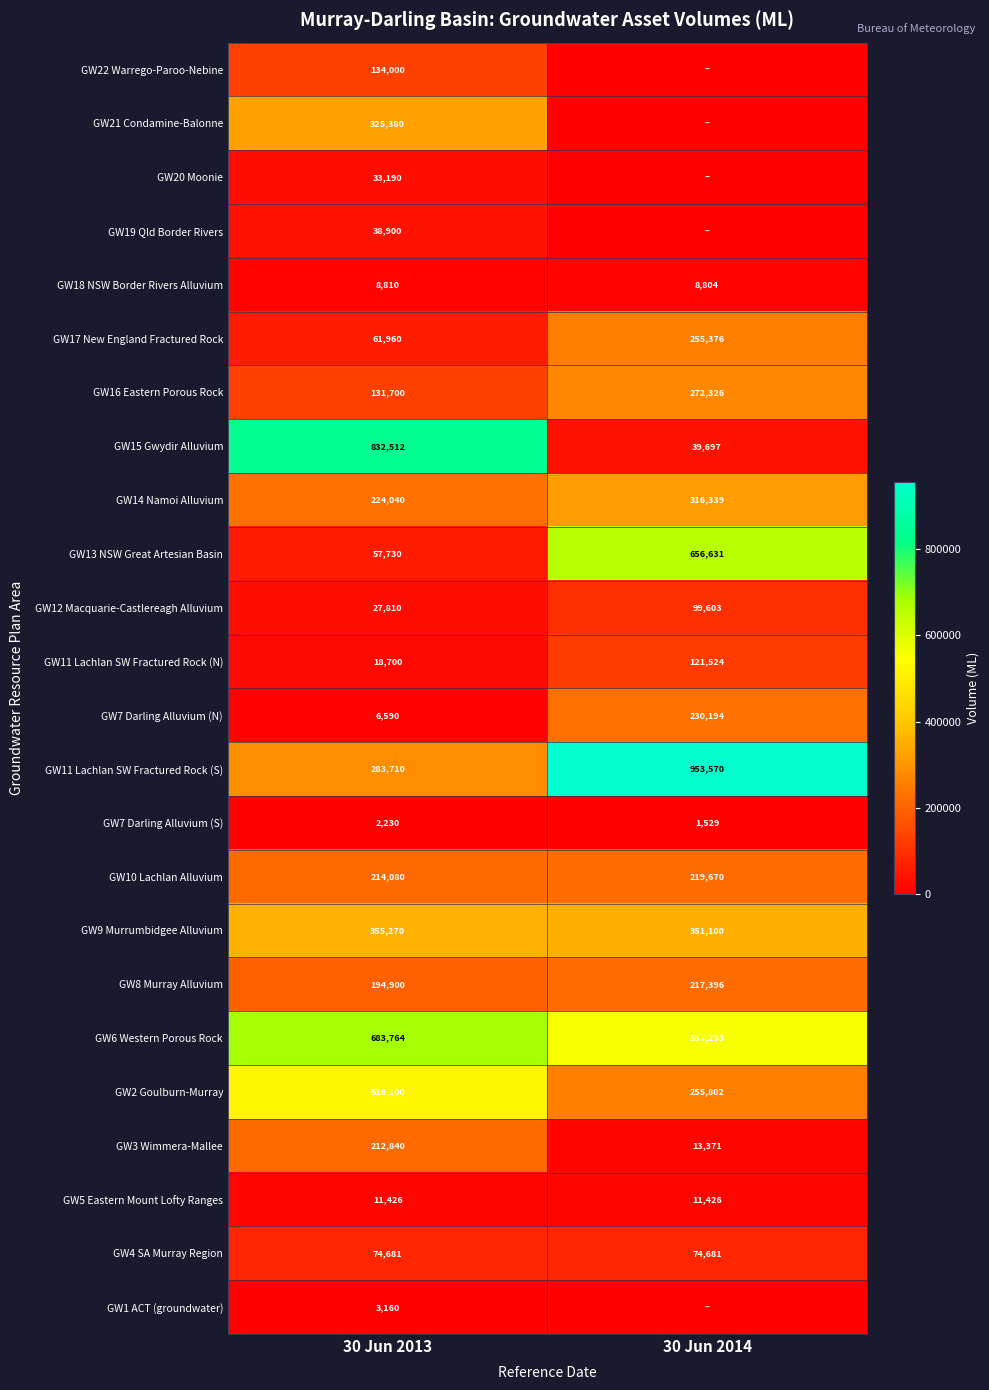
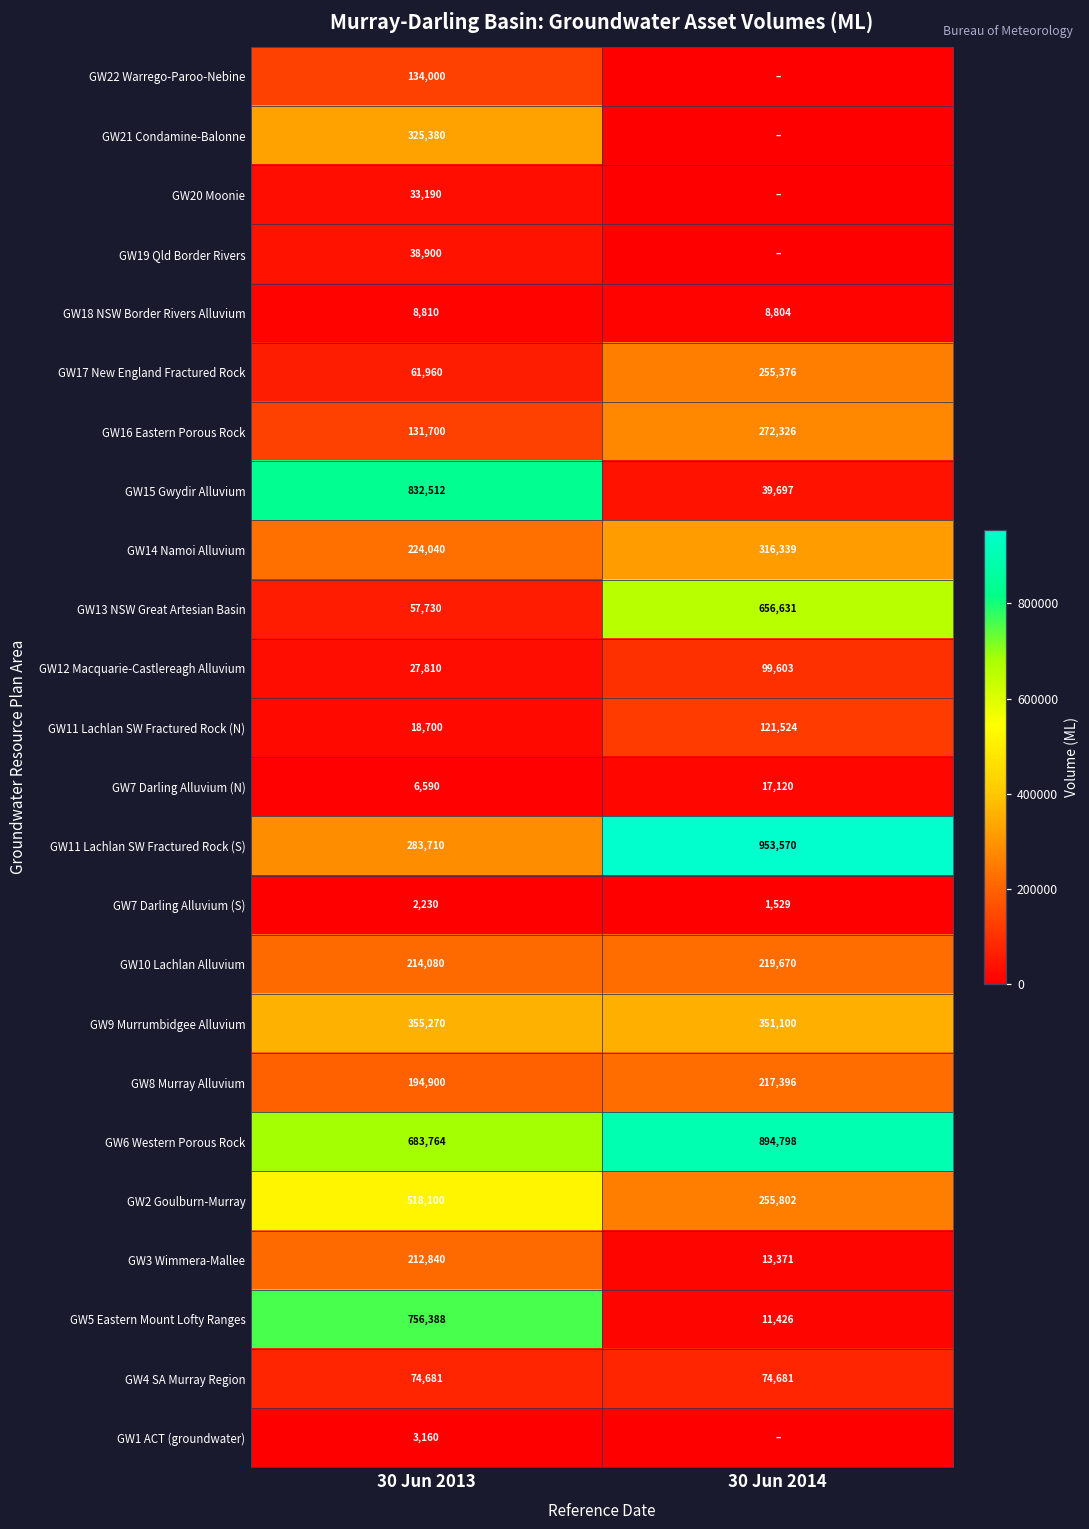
GW7 Darling Alluvium (N), 30 Jun 2014: 230,194 -> 17,120
GW6 Western Porous Rock, 30 Jun 2014: 557,233 -> 894,798
GW5 Eastern Mount Lofty Ranges, 30 Jun 2013: 11,426 -> 756,388
